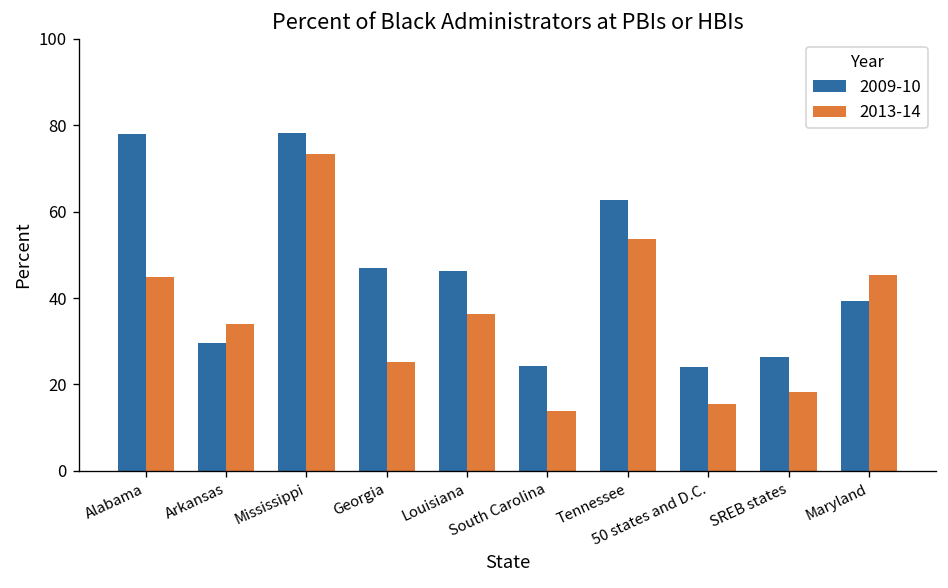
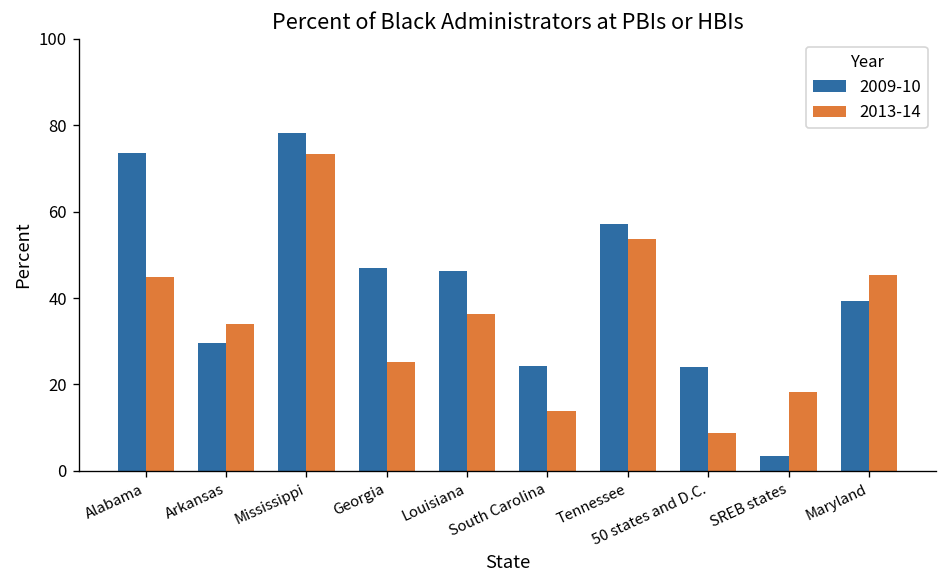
2009-10, Alabama: 78 -> 74
2009-10, Tennessee: 63 -> 57
2013-14, 50 states and D.C.: 16 -> 9
2009-10, SREB states: 26 -> 3
